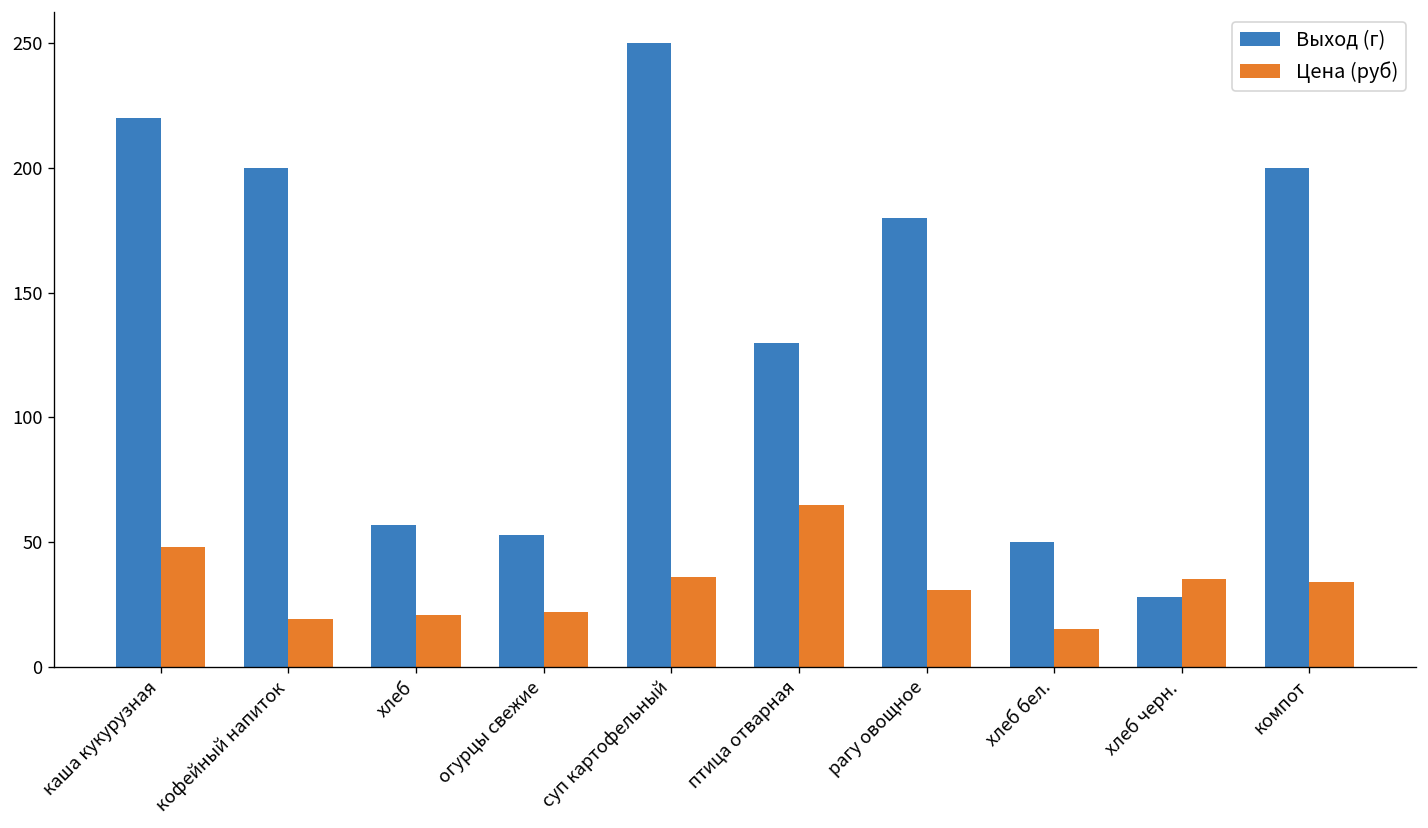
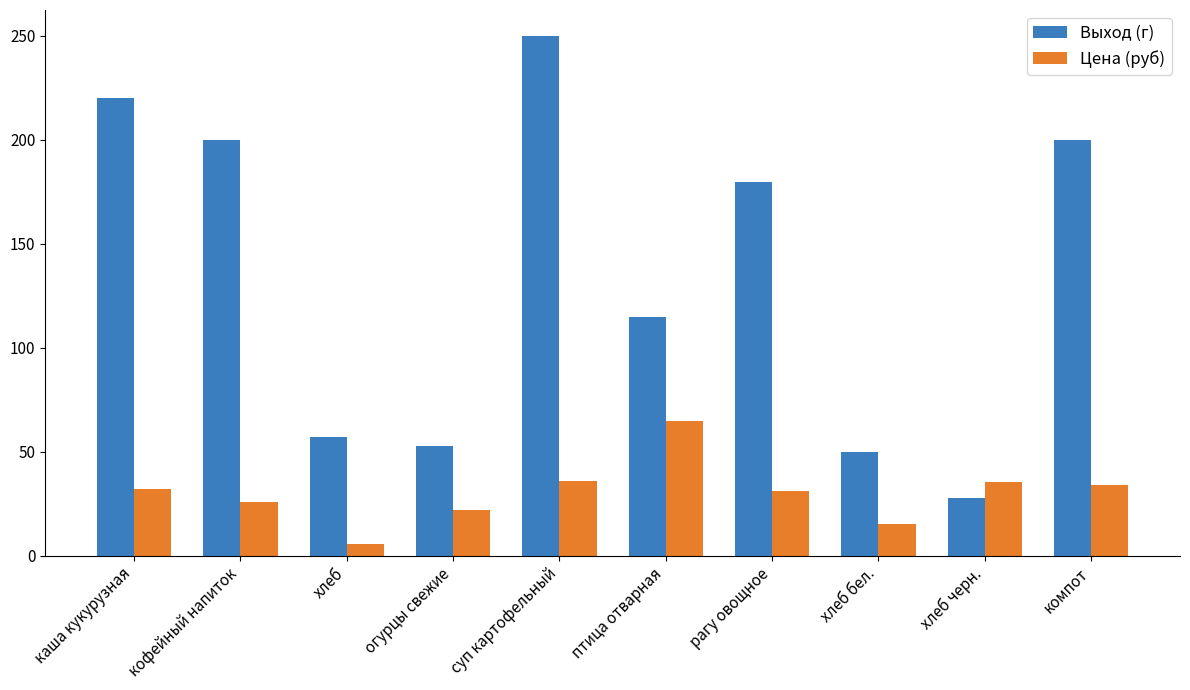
Цена (руб), каша кукурузная: 48 -> 32
Цена (руб), кофейный напиток: 19 -> 26
Цена (руб), хлеб: 21 -> 6
Выход (г), птица отварная: 130 -> 115
